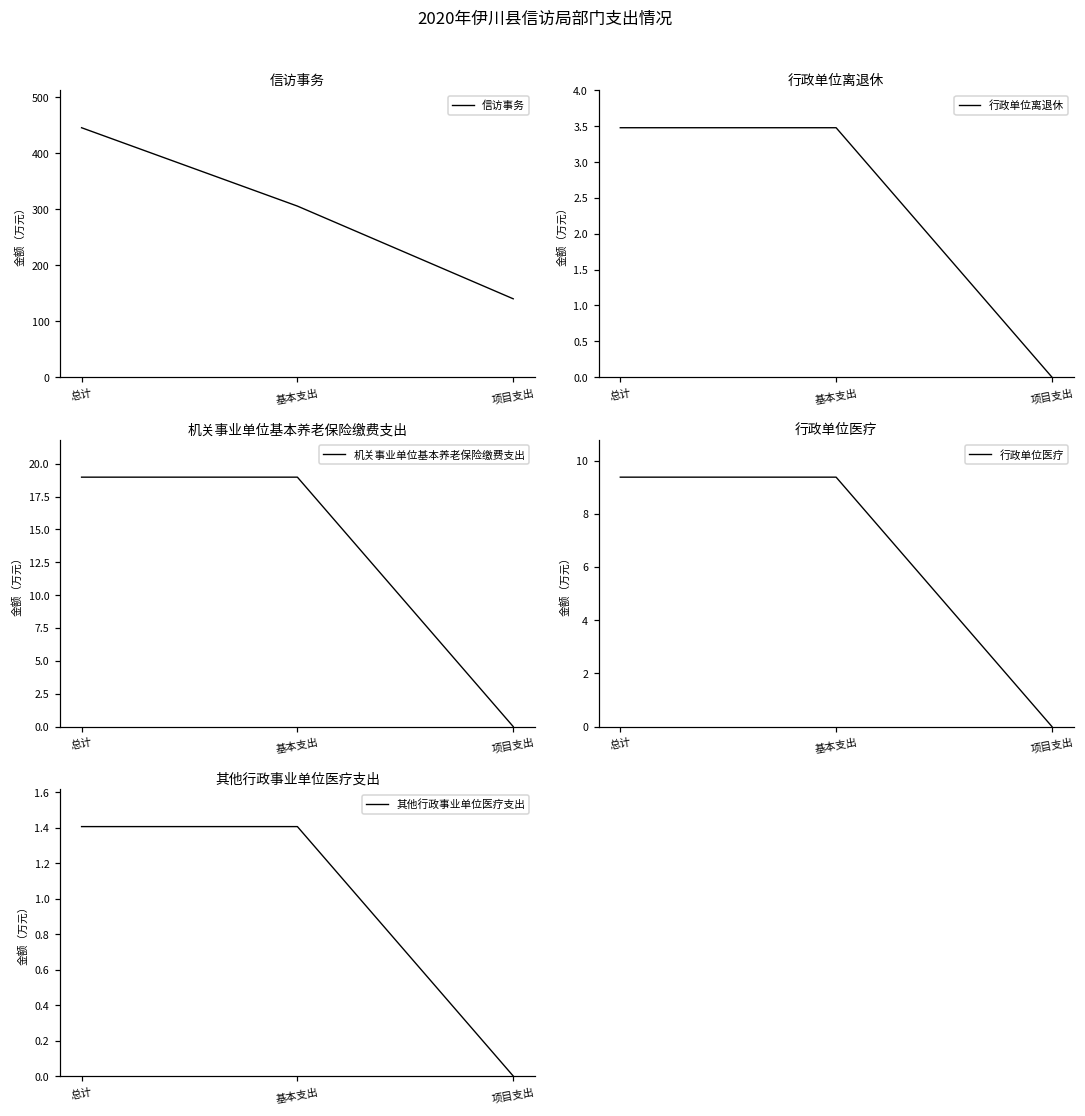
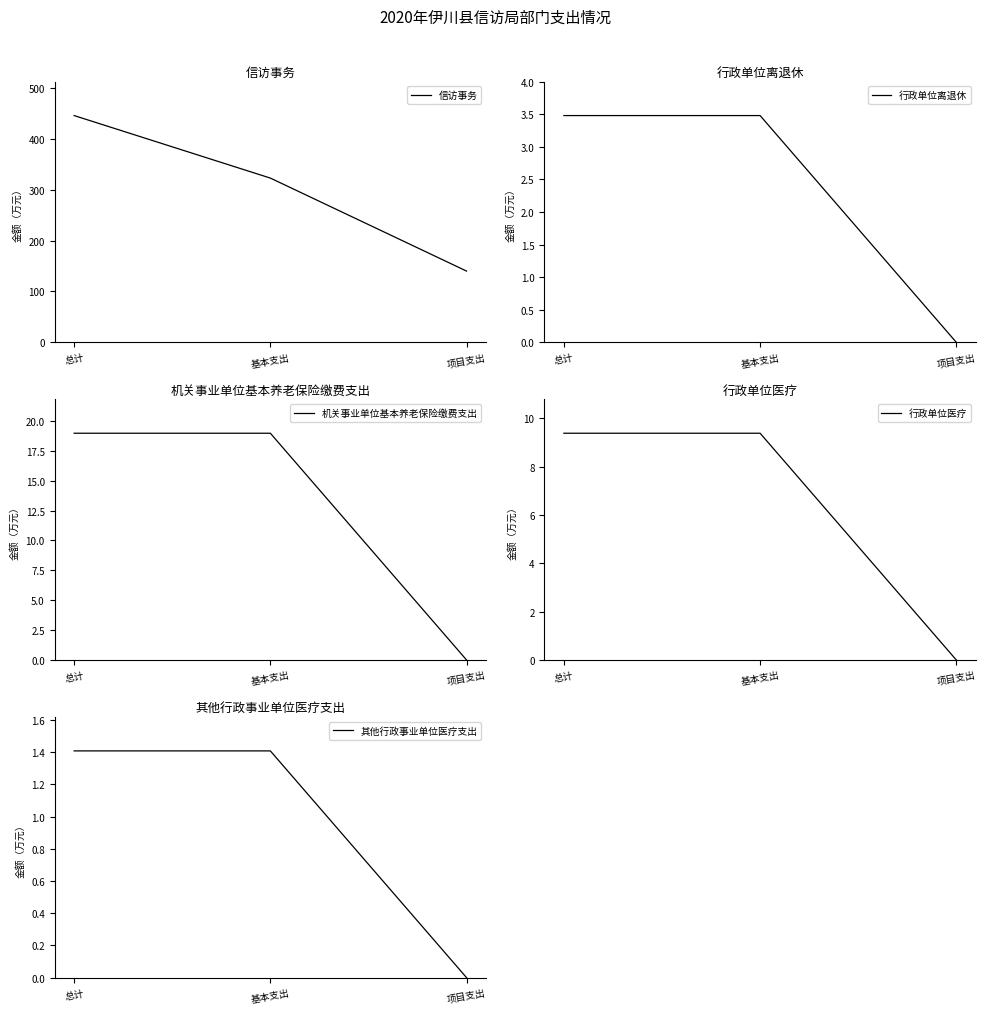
信访事务, 基本支出: 310 -> 320
